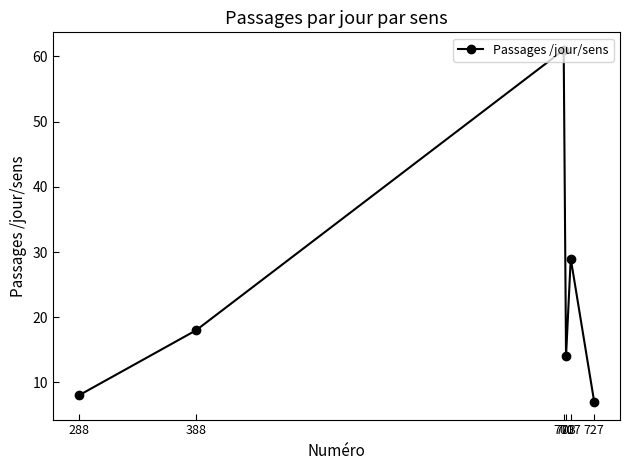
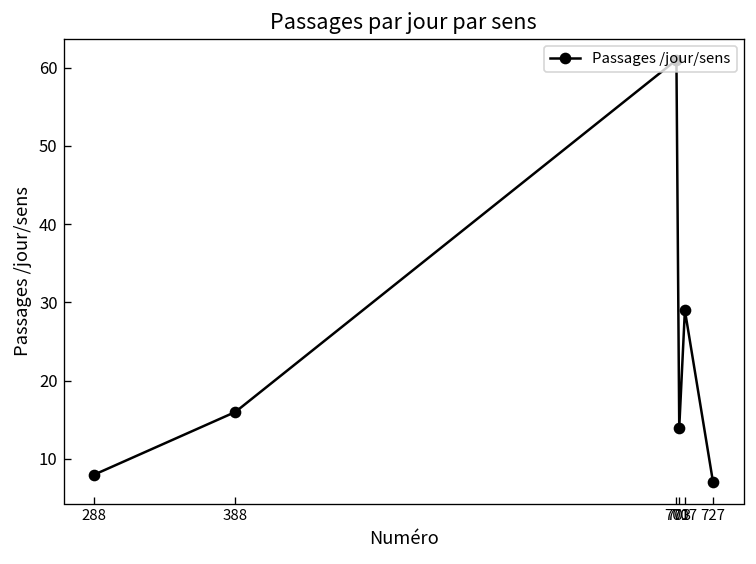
388: 18 -> 16
